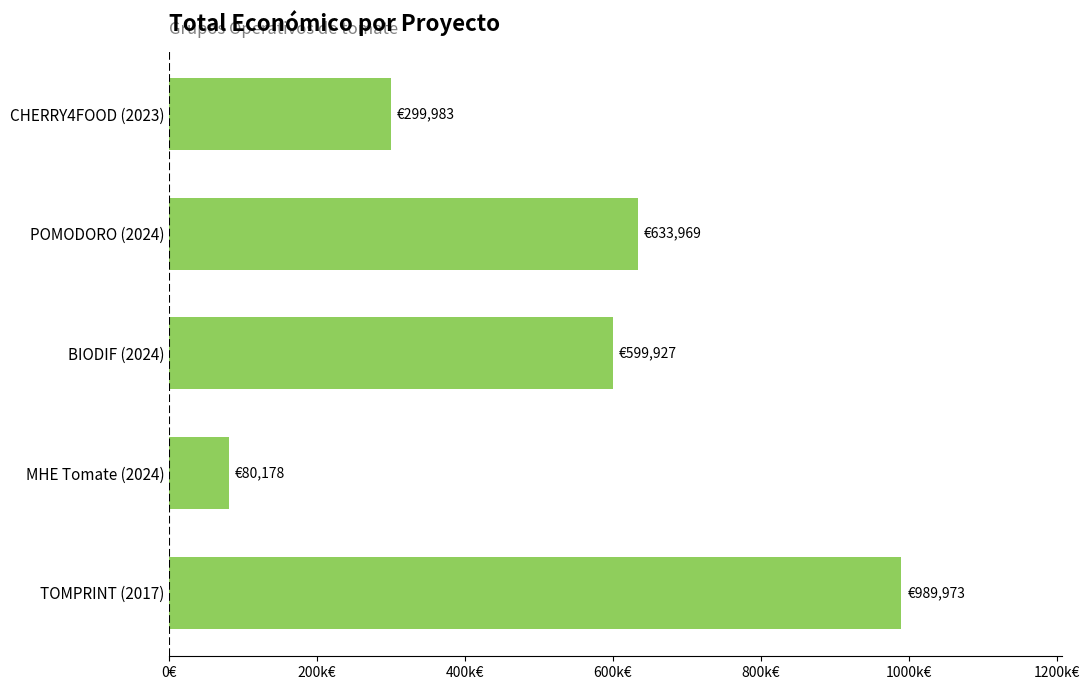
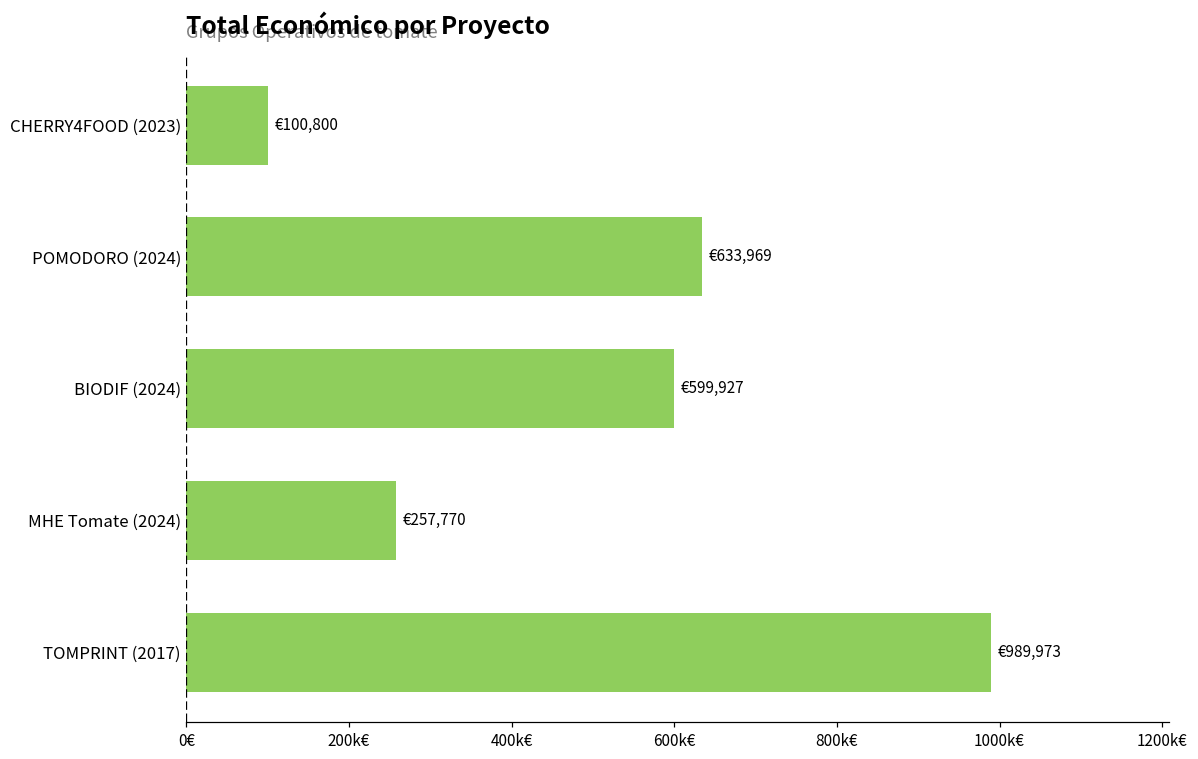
CHERRY4FOOD (2023): €299,983 -> €100,800
MHE Tomate (2024): €80,178 -> €257,770
